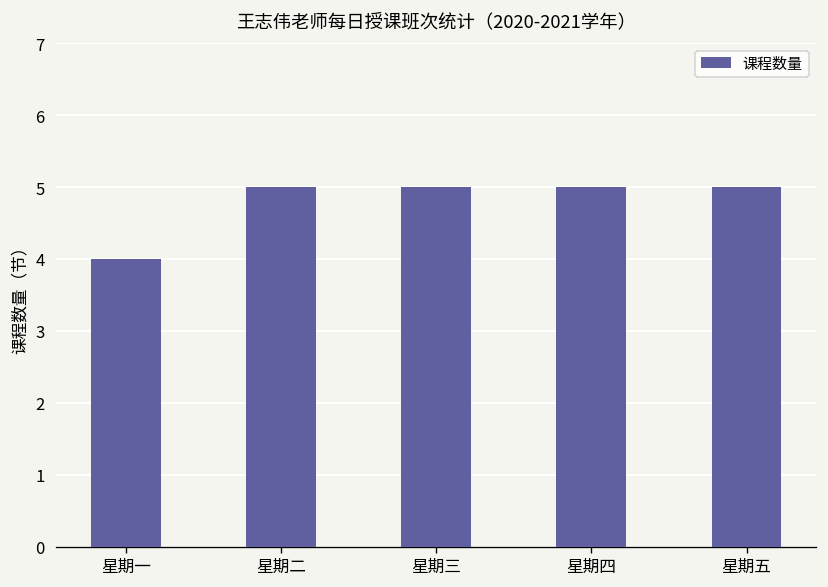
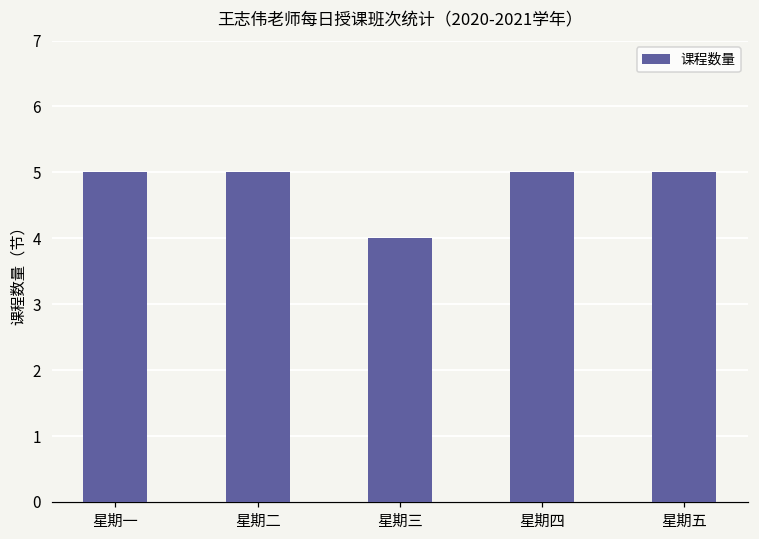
星期一: 4 -> 5
星期三: 5 -> 4
